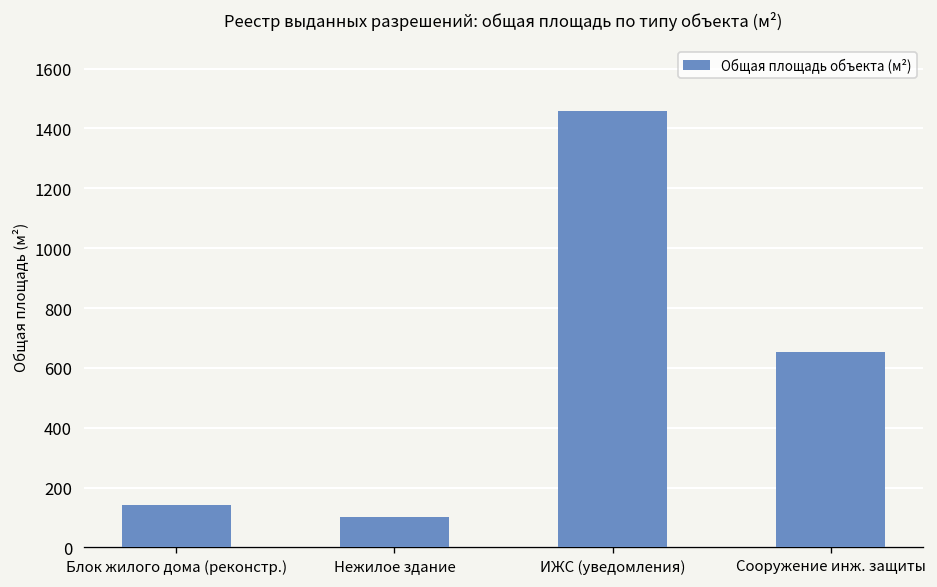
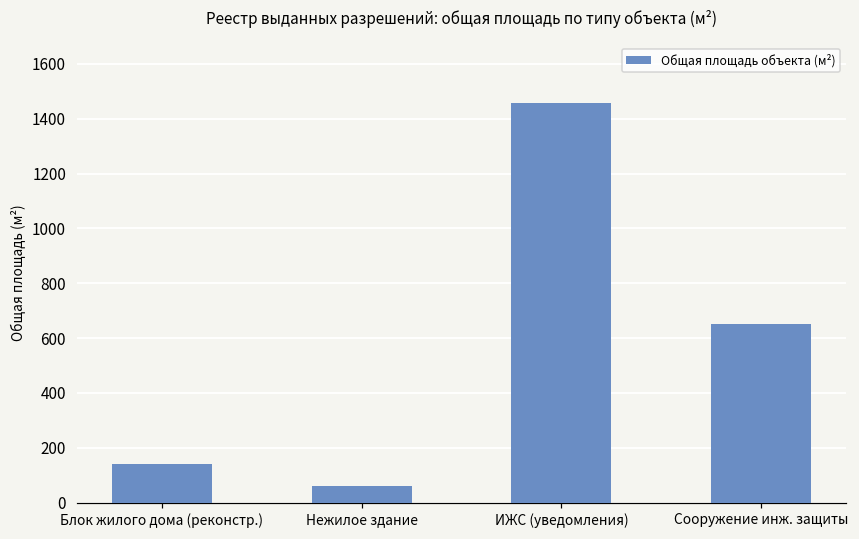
Нежилое здание: 100 -> 60
